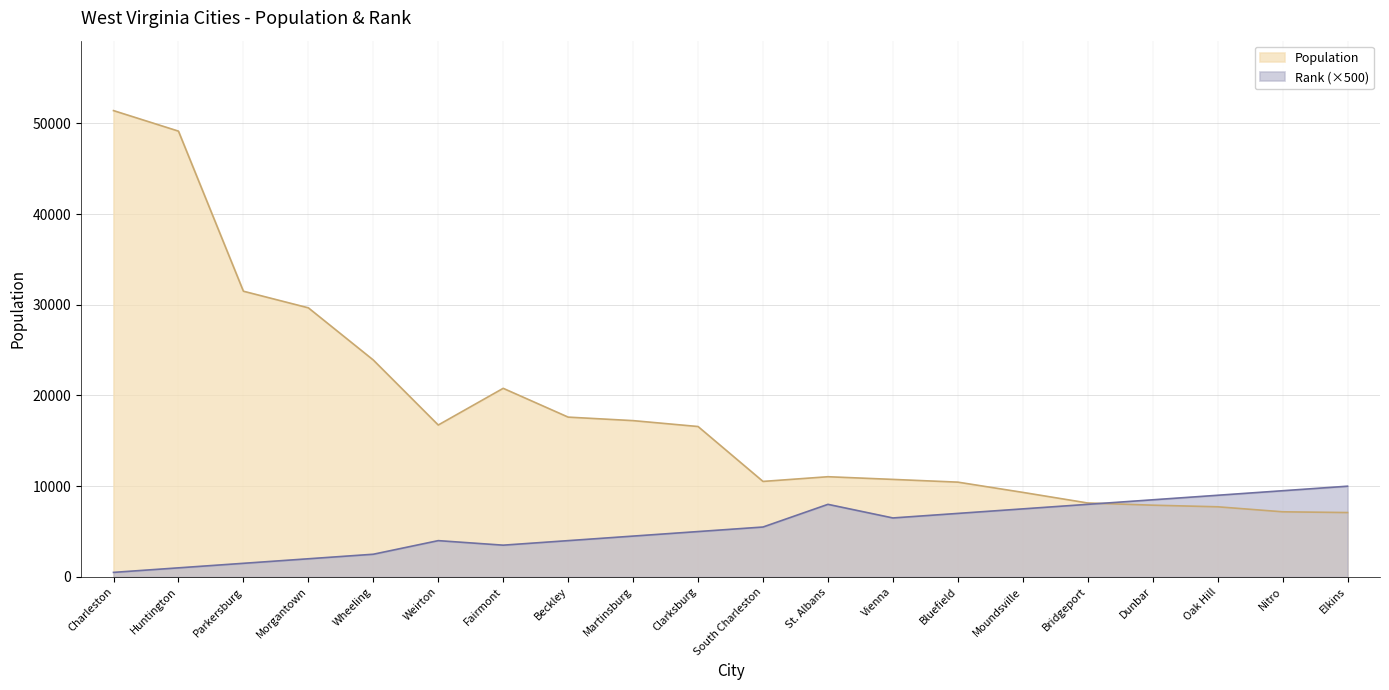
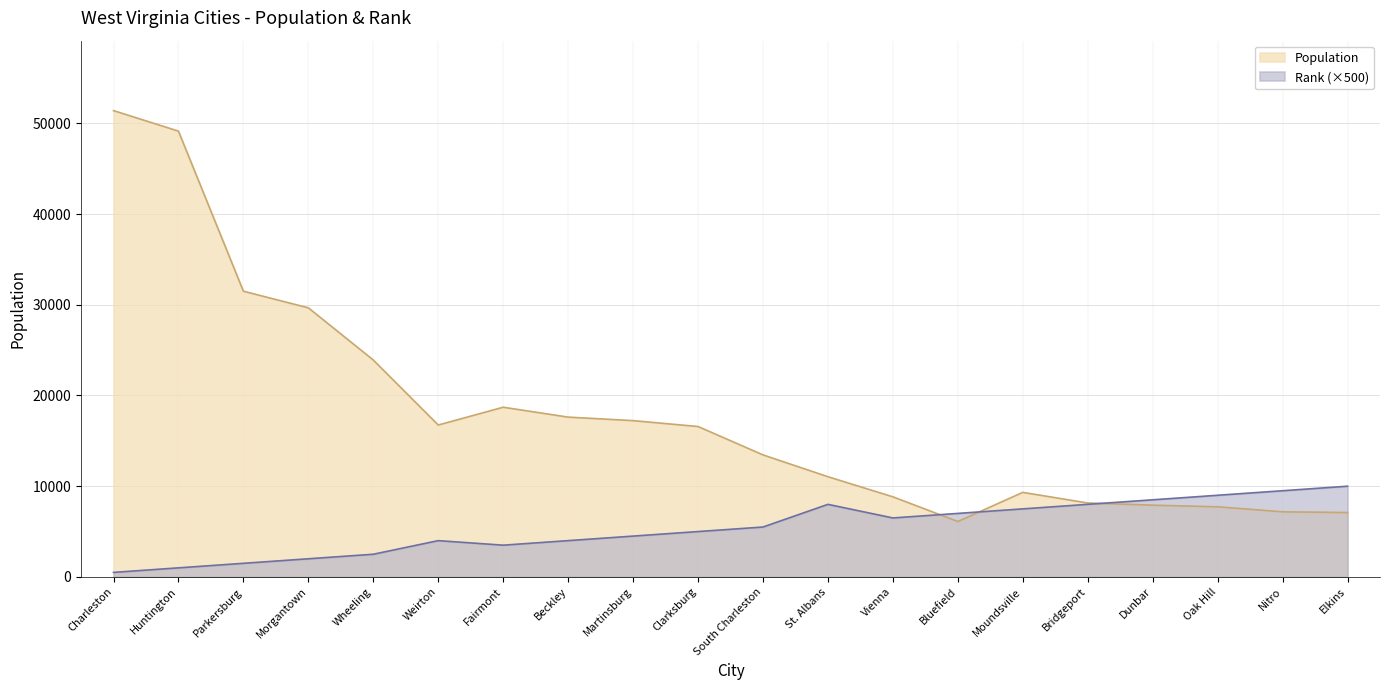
Population, Fairmont: 21000 -> 19000
Population, South Charleston: 11000 -> 13000
Population, Vienna: 11000 -> 9000
Population, Bluefield: 10000 -> 6000
